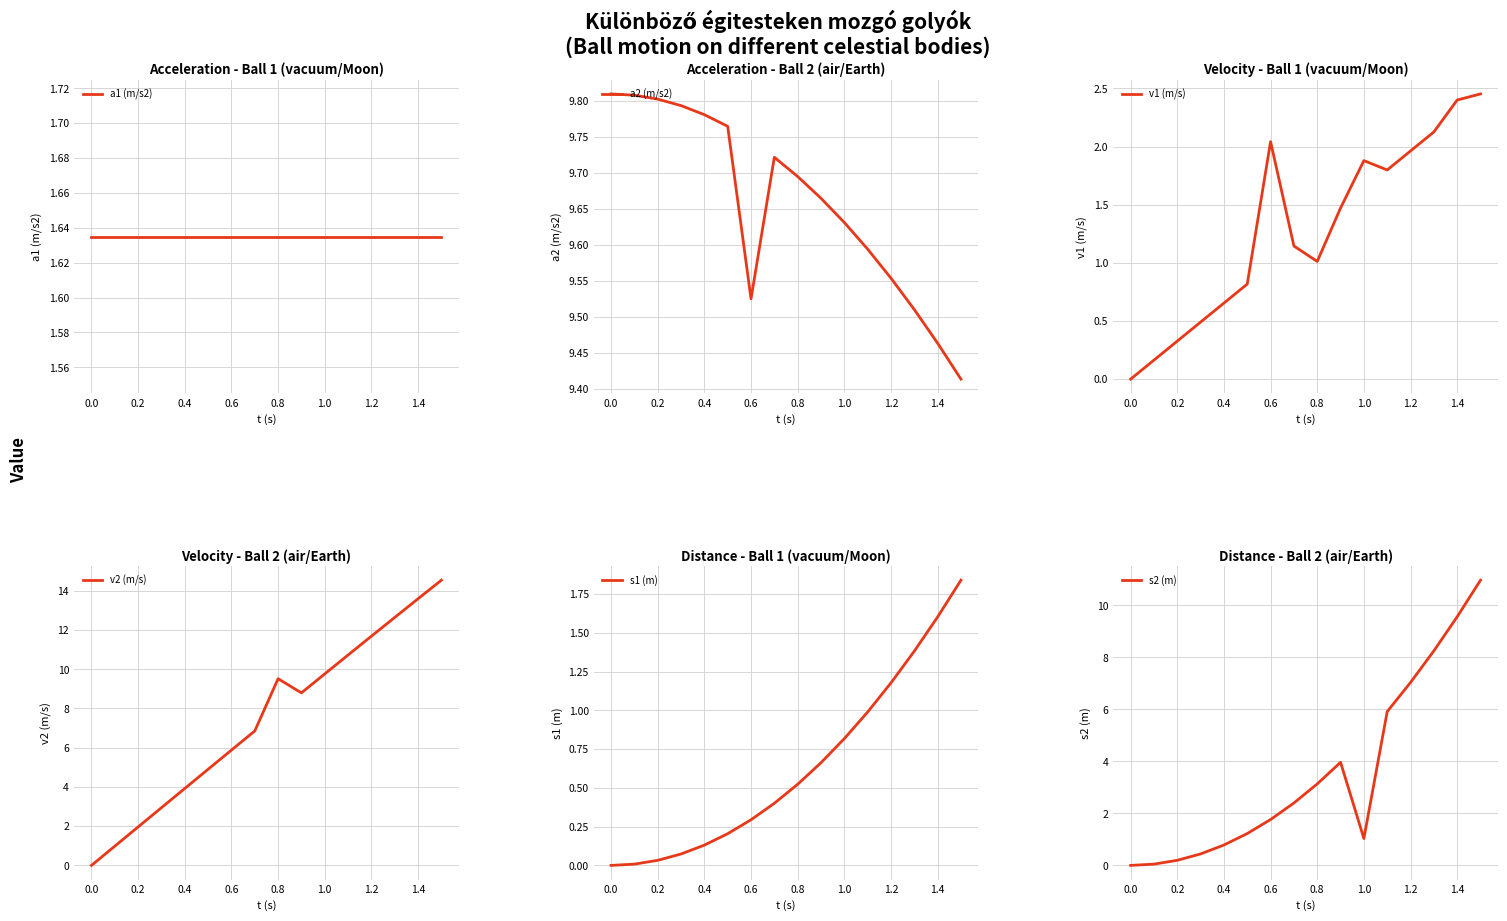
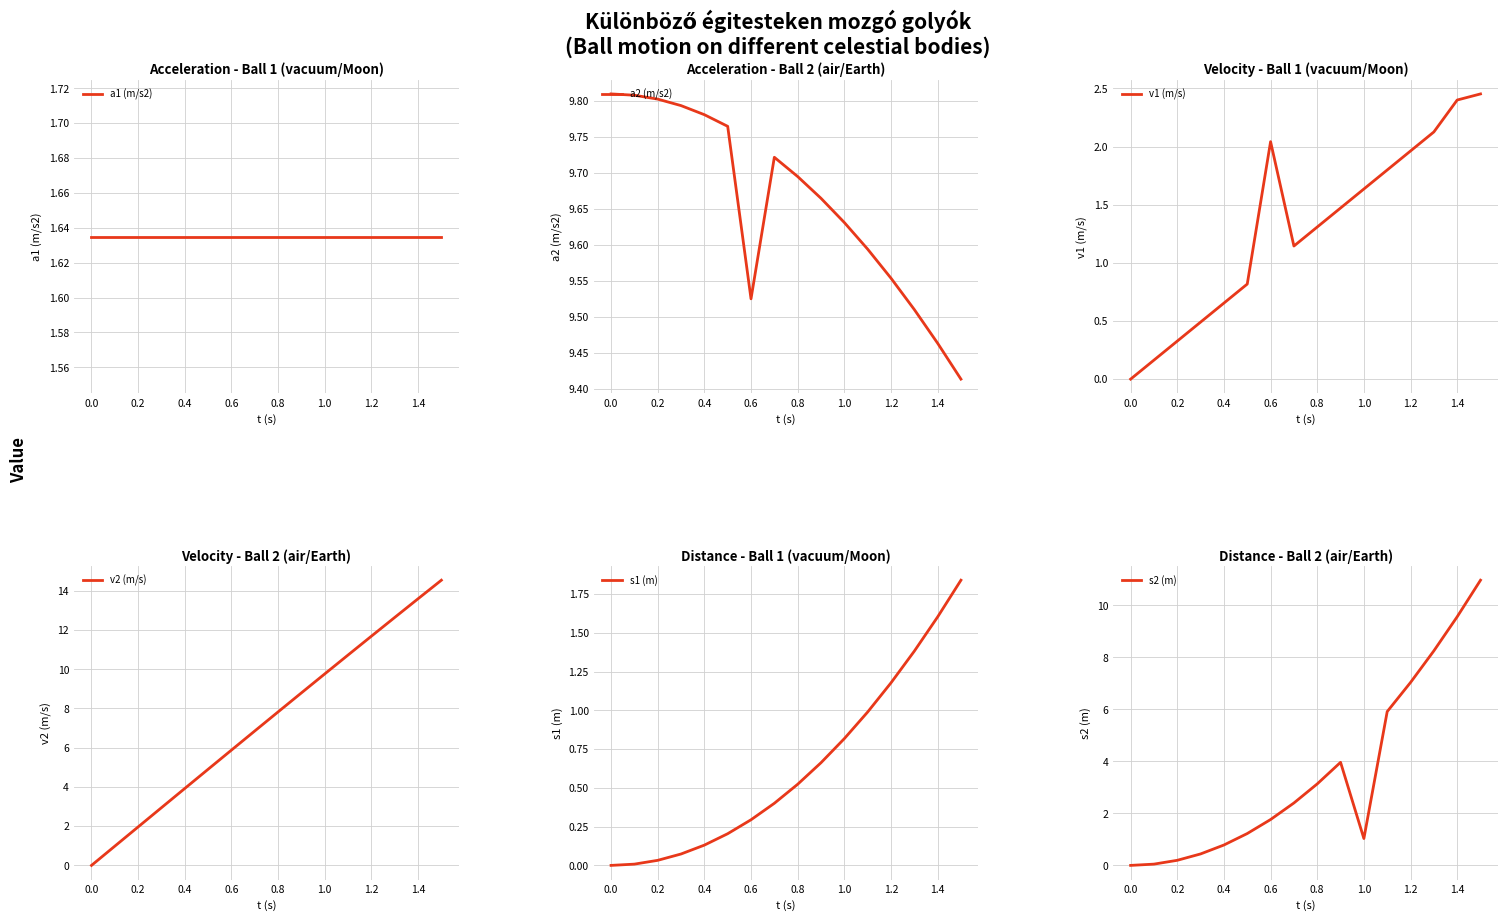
Velocity - Ball 1 (vacuum/Moon), 0.8: 1.01 -> 1.31
Velocity - Ball 1 (vacuum/Moon), 1.0: 1.88 -> 1.64
Velocity - Ball 2 (air/Earth), 0.8: 9.5 -> 7.8
